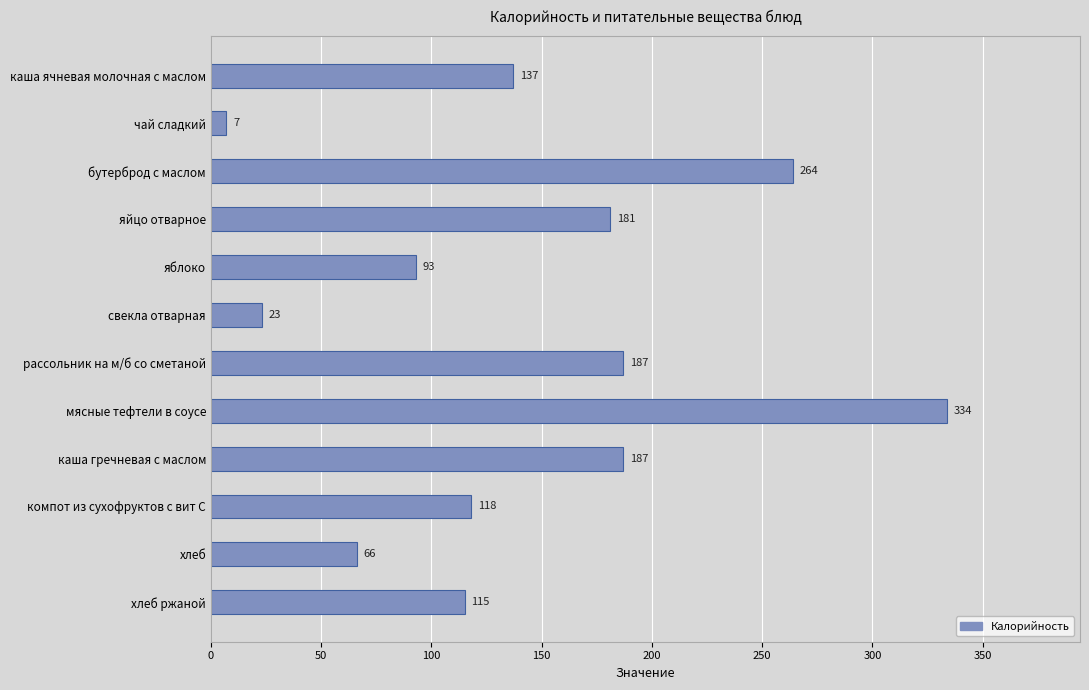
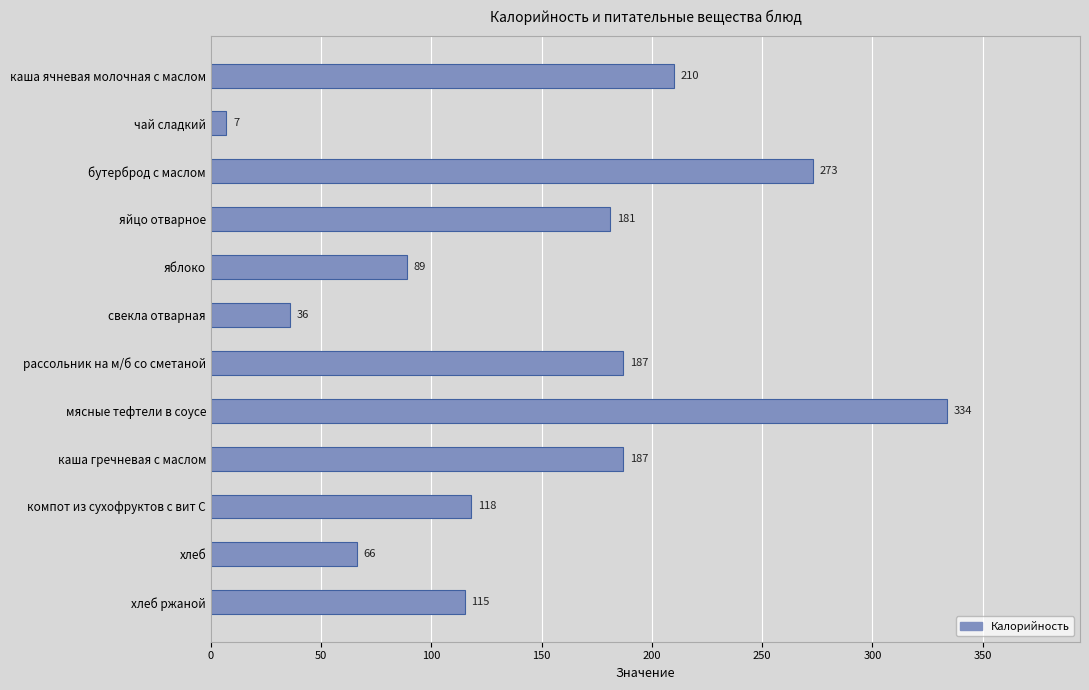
каша ячневая молочная с маслом: 137 -> 210
бутерброд с маслом: 264 -> 273
яблоко: 93 -> 89
свекла отварная: 23 -> 36
